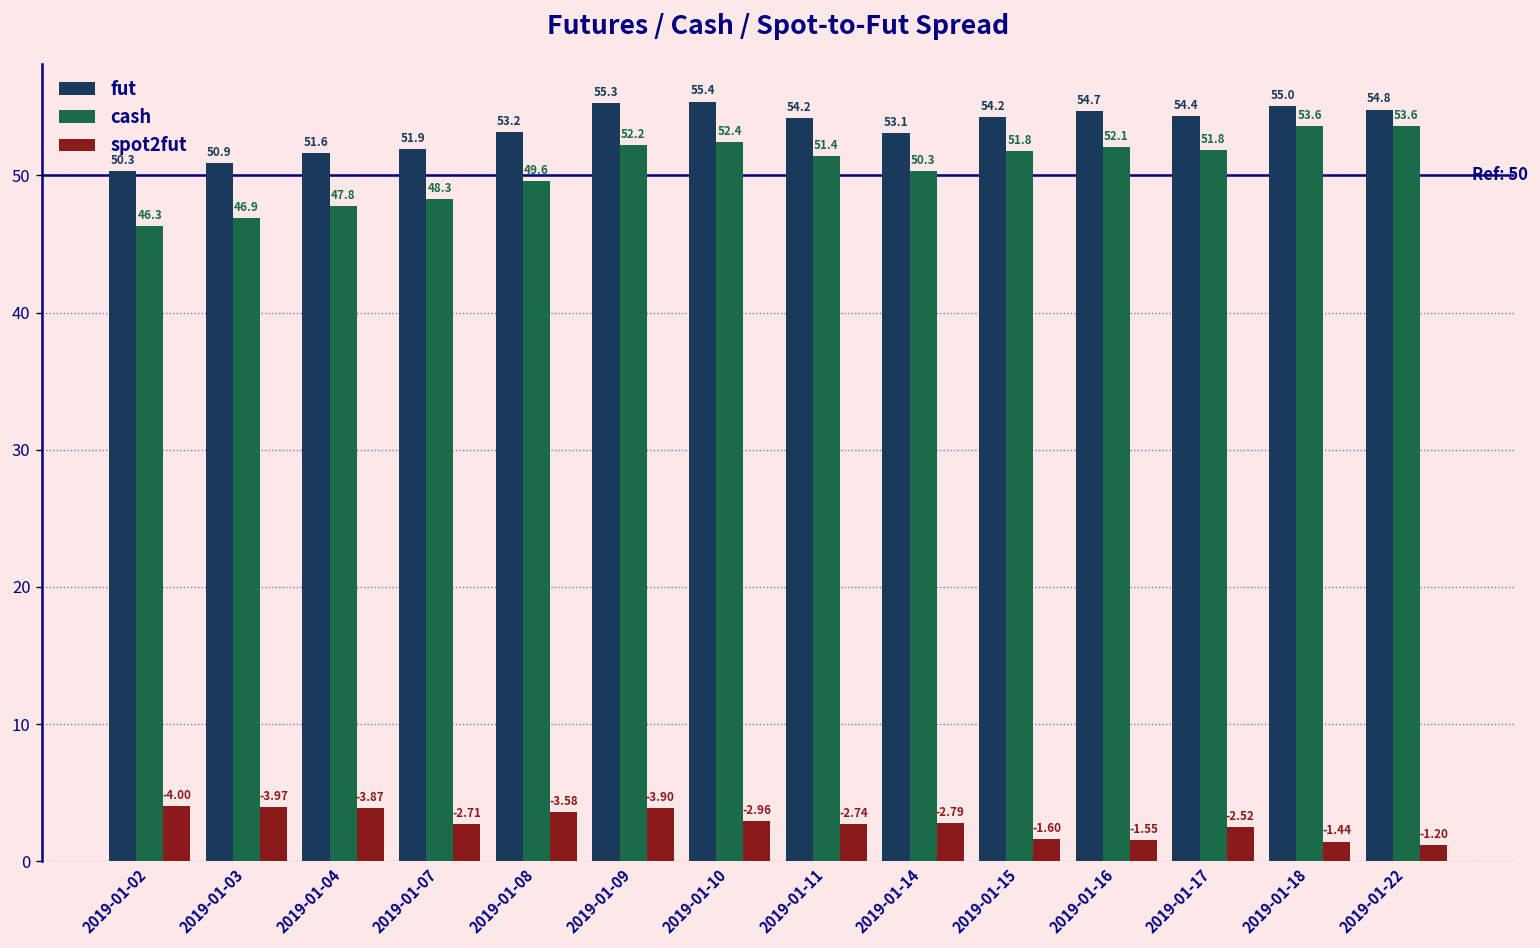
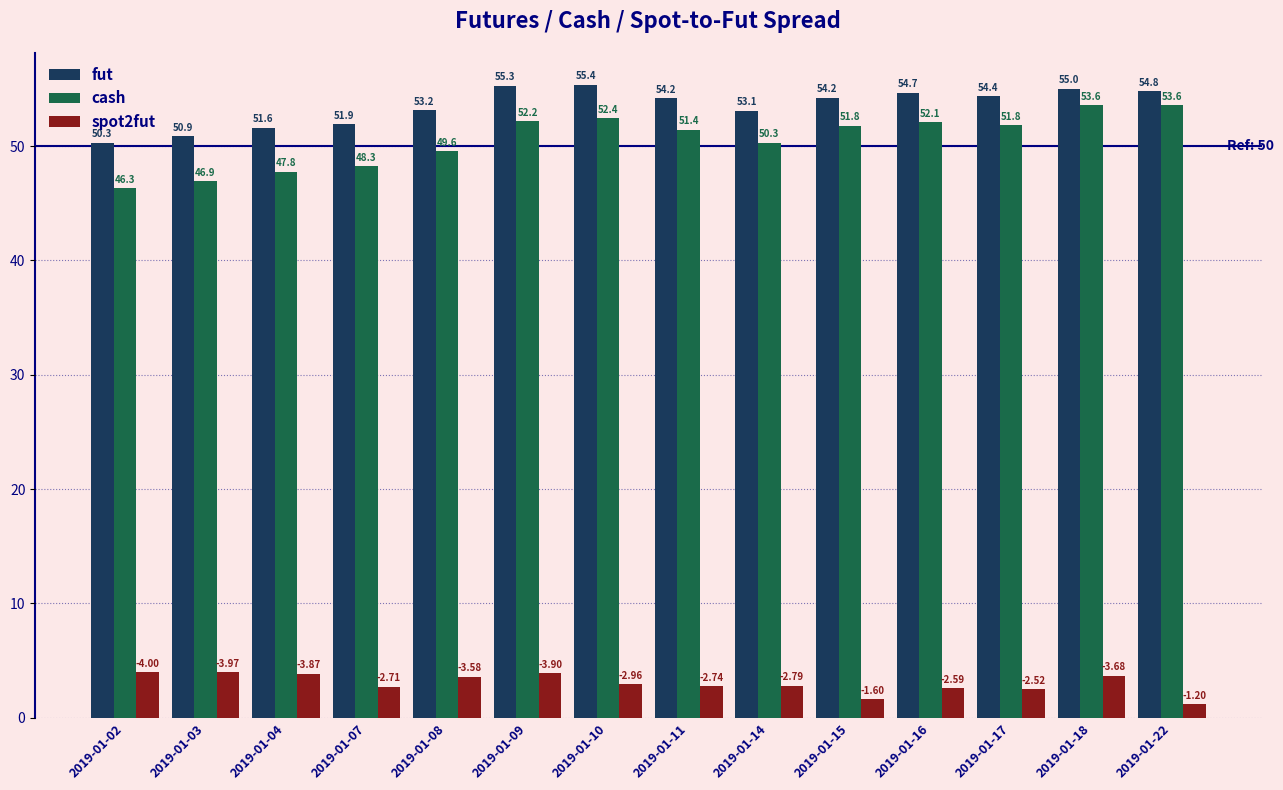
spot2fut, 2019-01-16: -1.55 -> -2.59
spot2fut, 2019-01-18: -1.44 -> -3.68
